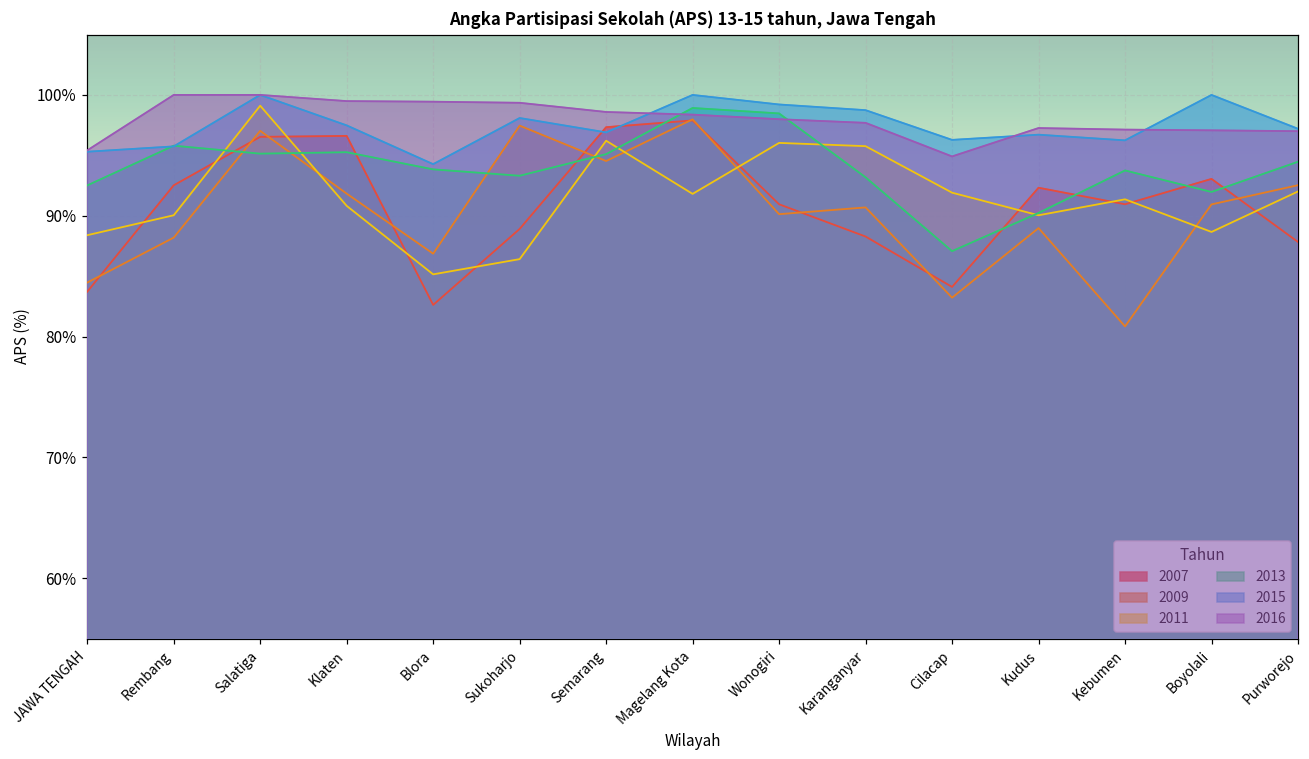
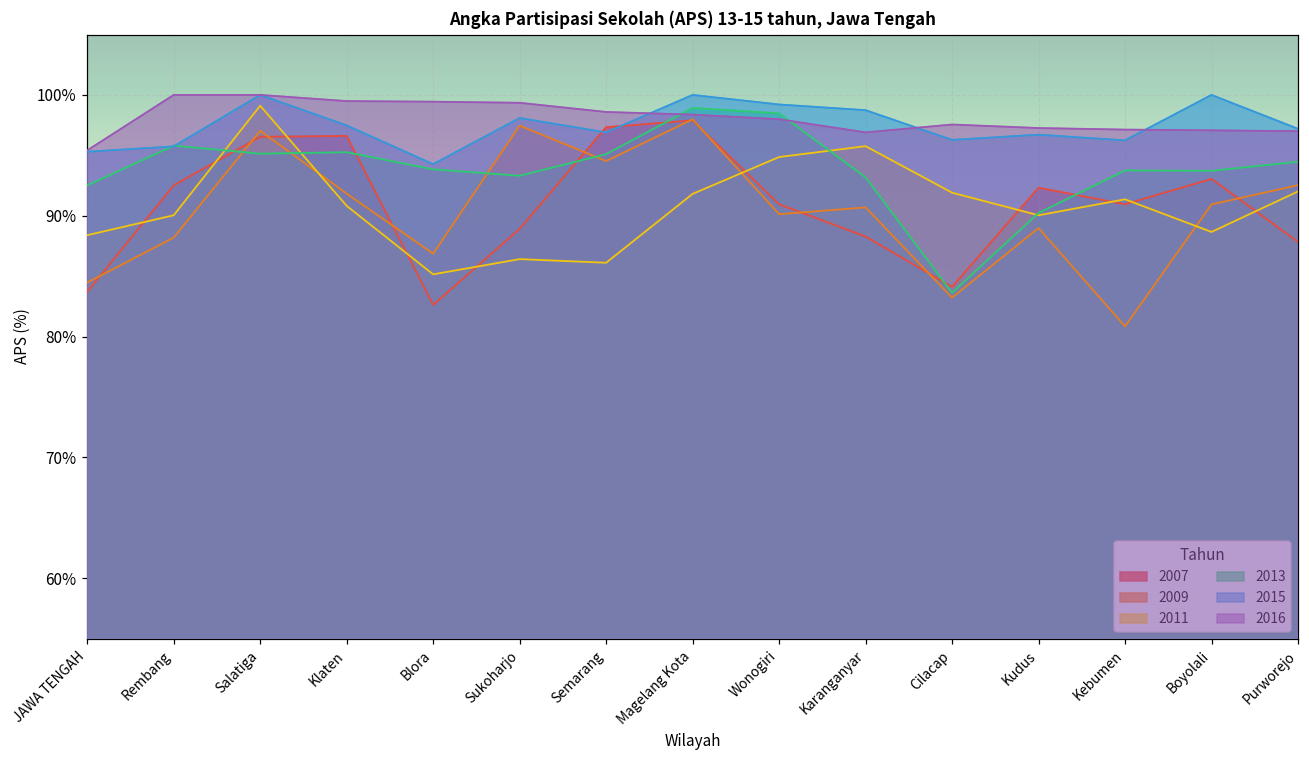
2011, Semarang: 96.2% -> 86.1%
2011, Wonogiri: 96.0% -> 94.9%
2016, Karanganyar: 97.7% -> 96.9%
2013, Cilacap: 87.1% -> 83.6%
2016, Cilacap: 94.9% -> 97.6%
2013, Boyolali: 92.0% -> 93.7%
